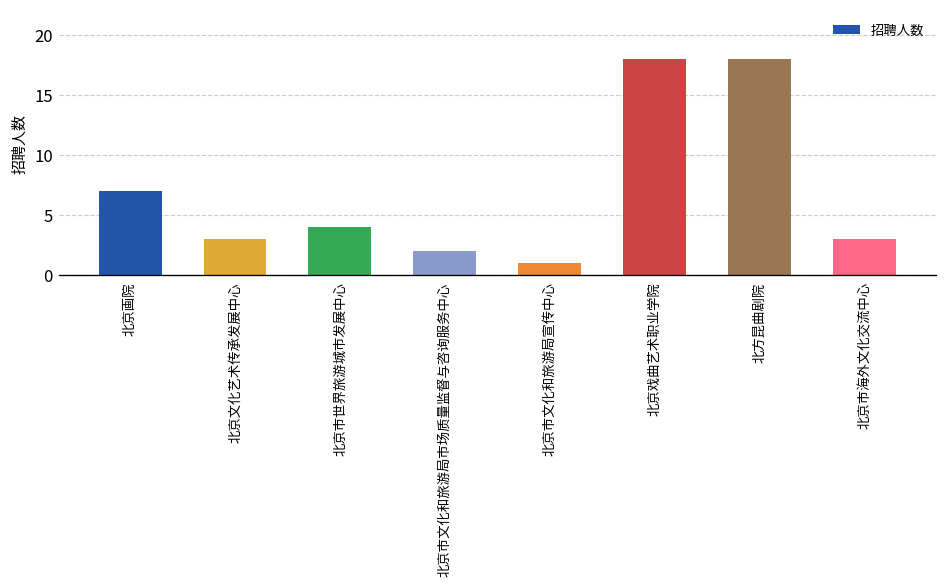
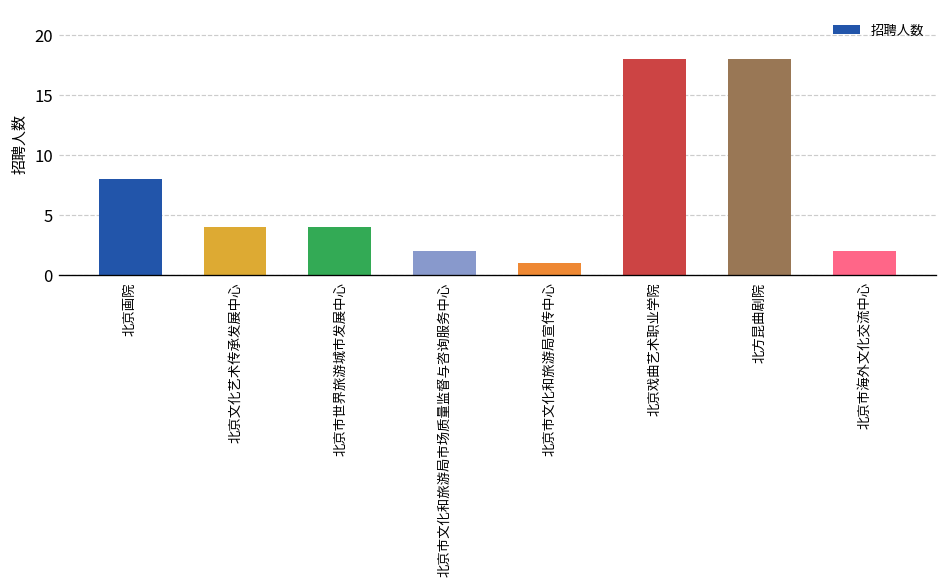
北京画院: 7 -> 8
北京文化艺术传承发展中心: 3 -> 4
北京市海外文化交流中心: 3 -> 2
